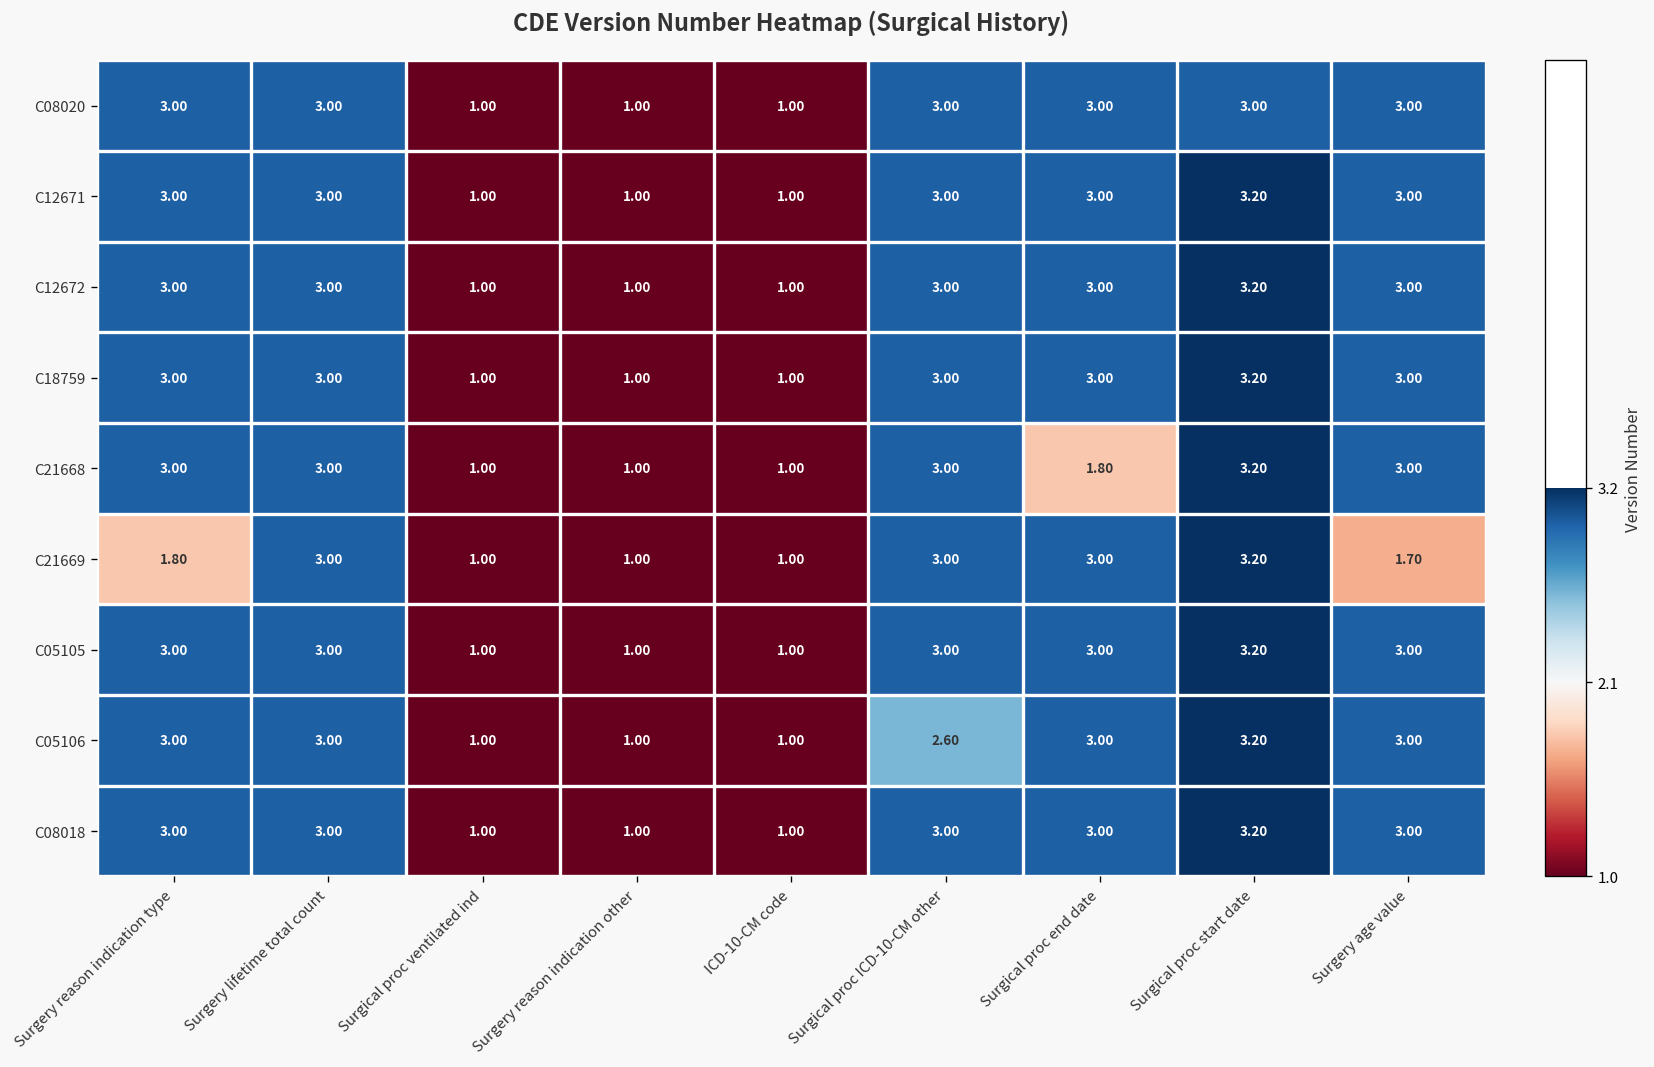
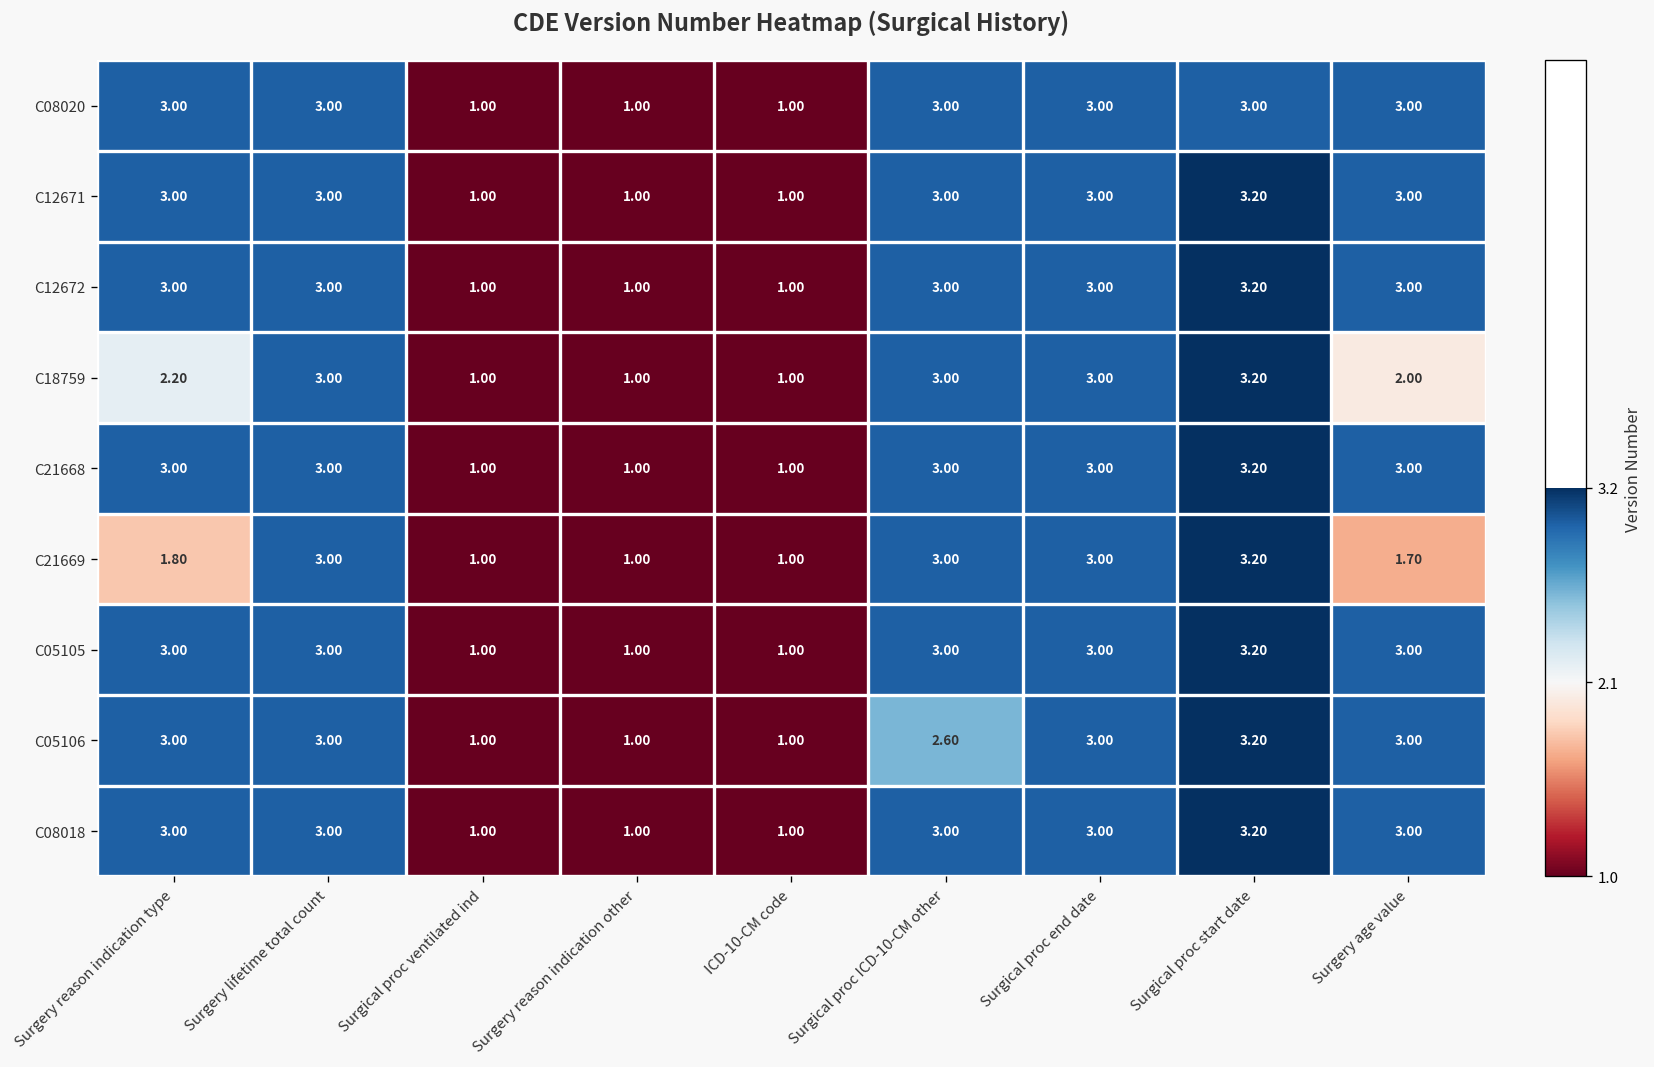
C18759, Surgery reason indication type: 3.00 -> 2.20
C18759, Surgery age value: 3.00 -> 2.00
C21668, Surgical proc end date: 1.80 -> 3.00
